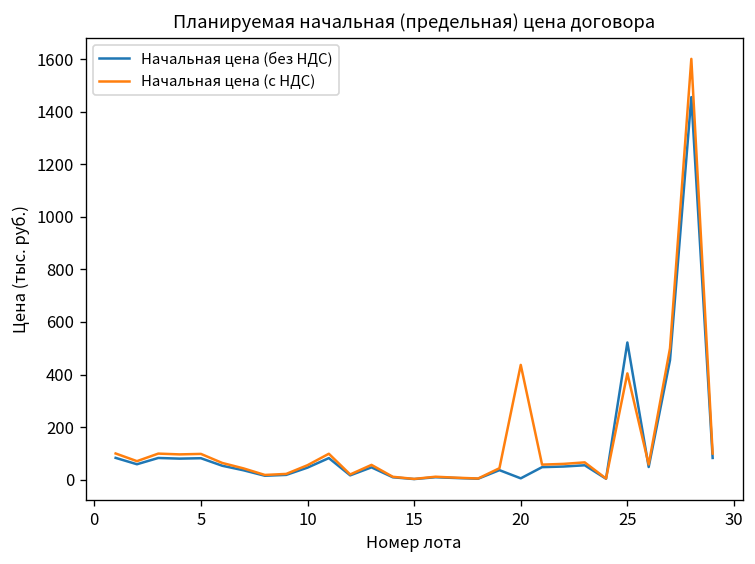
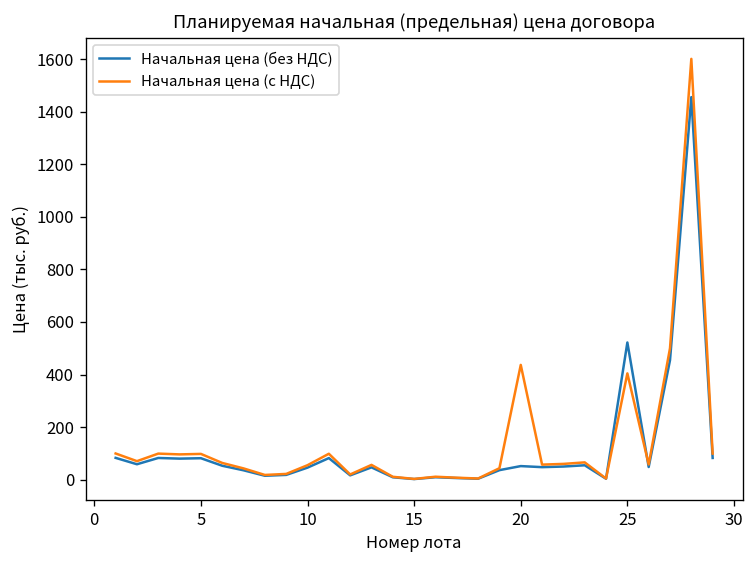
Начальная цена (без НДС), 20: 10 -> 50
